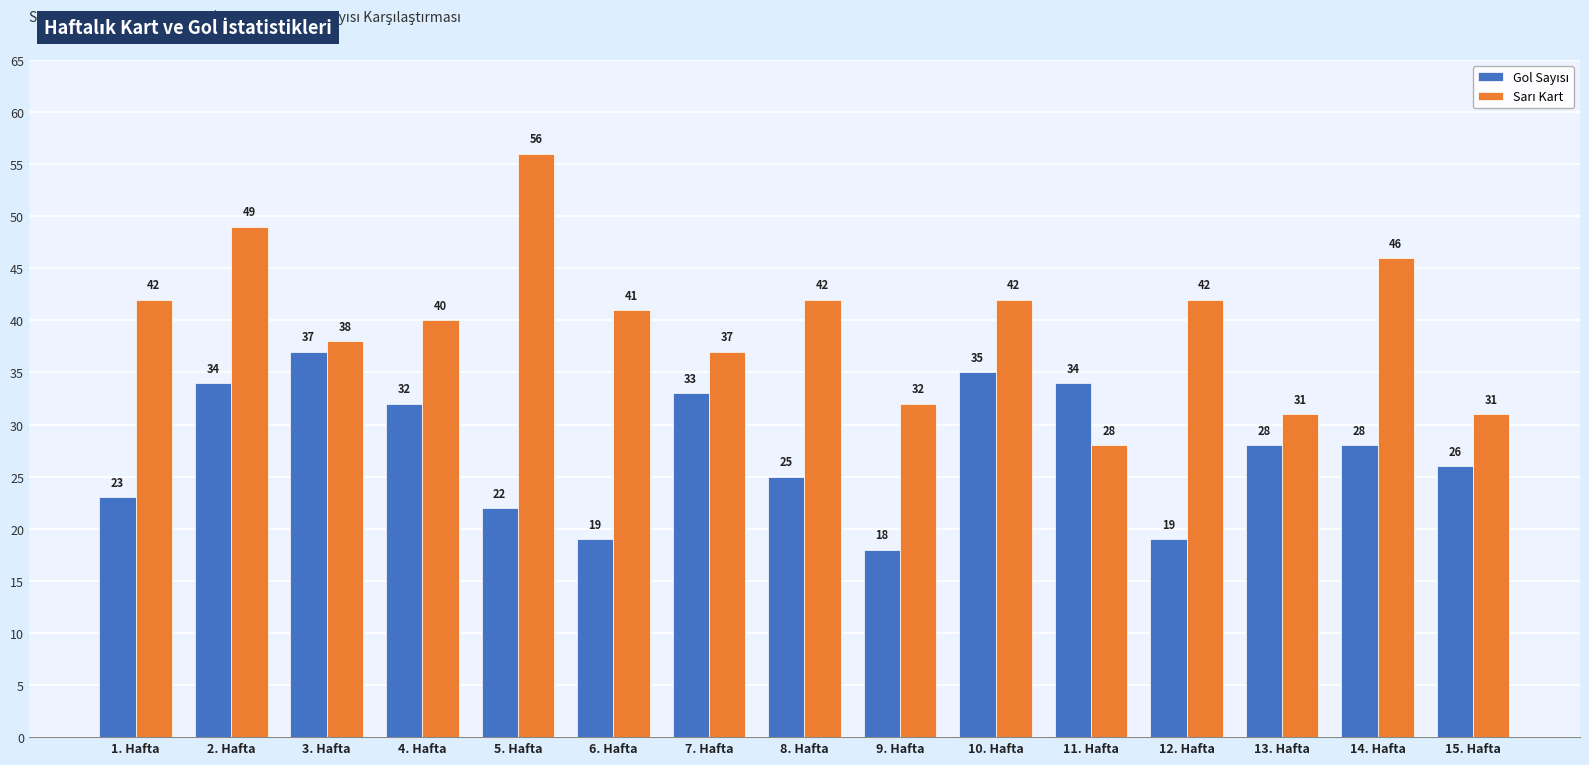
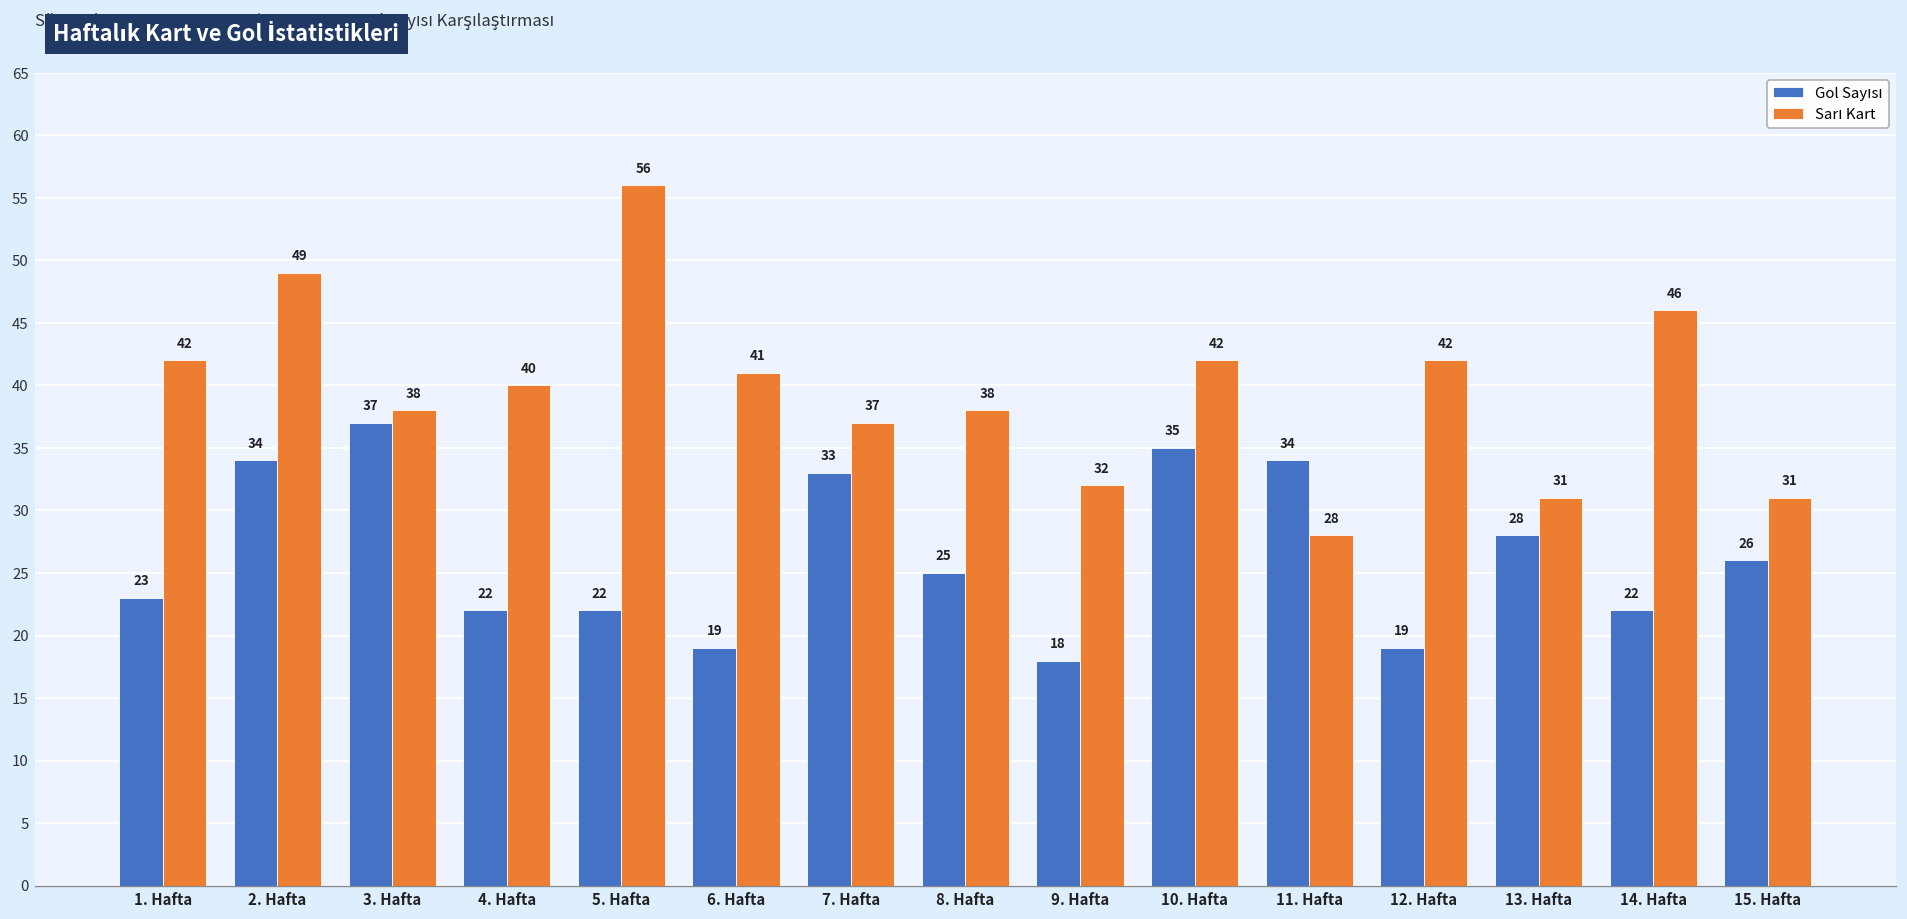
Gol Sayısı, 4. Hafta: 32 -> 22
Sarı Kart, 8. Hafta: 42 -> 38
Gol Sayısı, 14. Hafta: 28 -> 22
